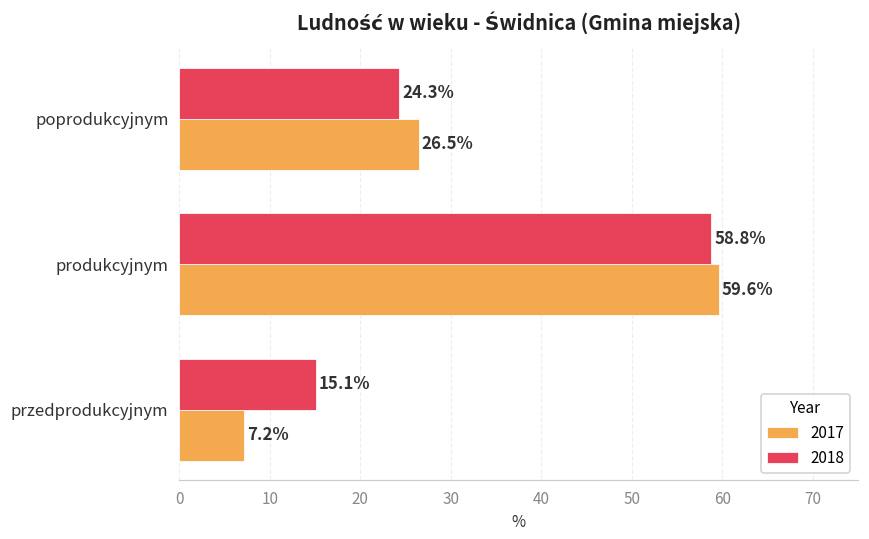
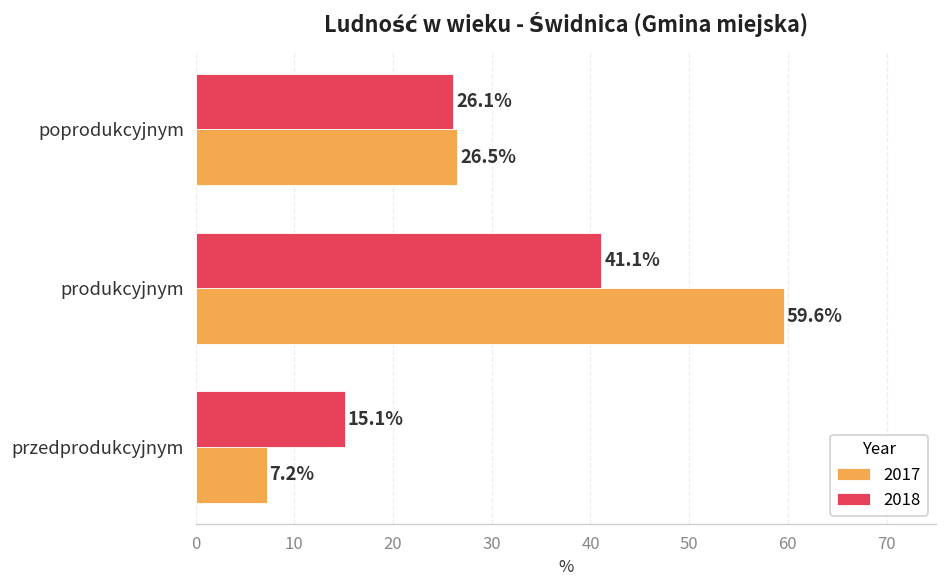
2018, poprodukcyjnym: 24.3% -> 26.1%
2018, produkcyjnym: 58.8% -> 41.1%
